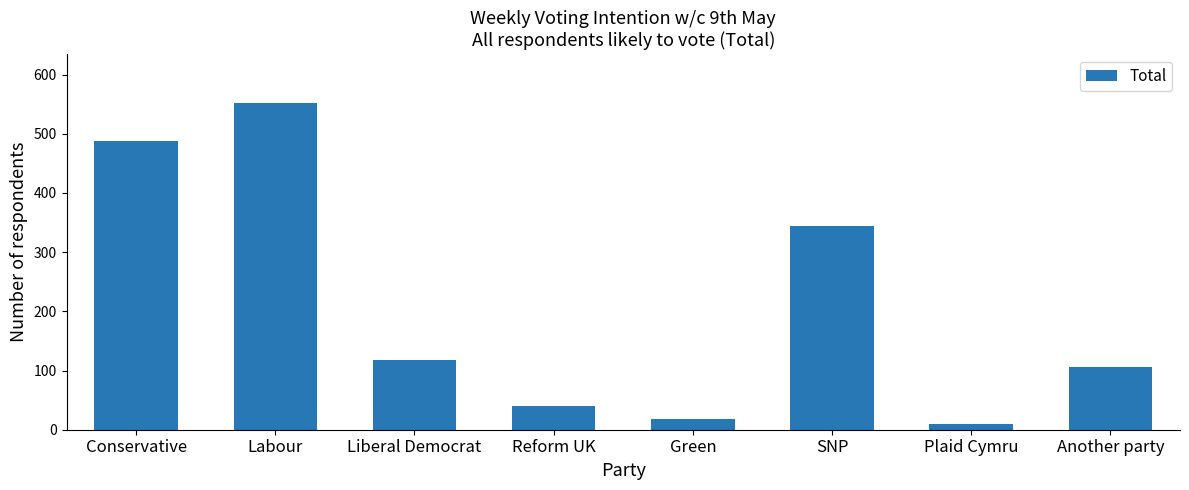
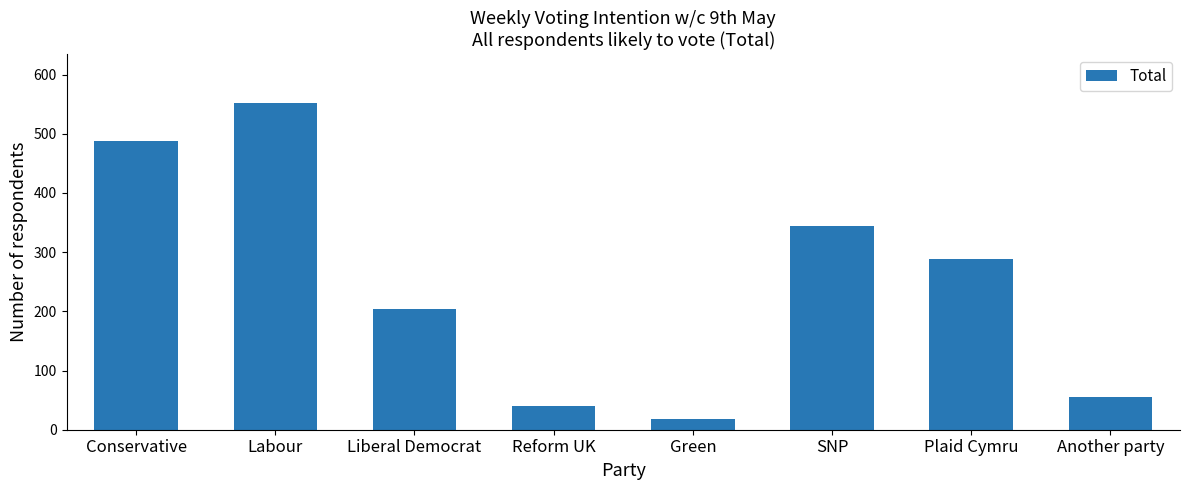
Liberal Democrat: 120 -> 200
Plaid Cymru: 10 -> 290
Another party: 110 -> 60
